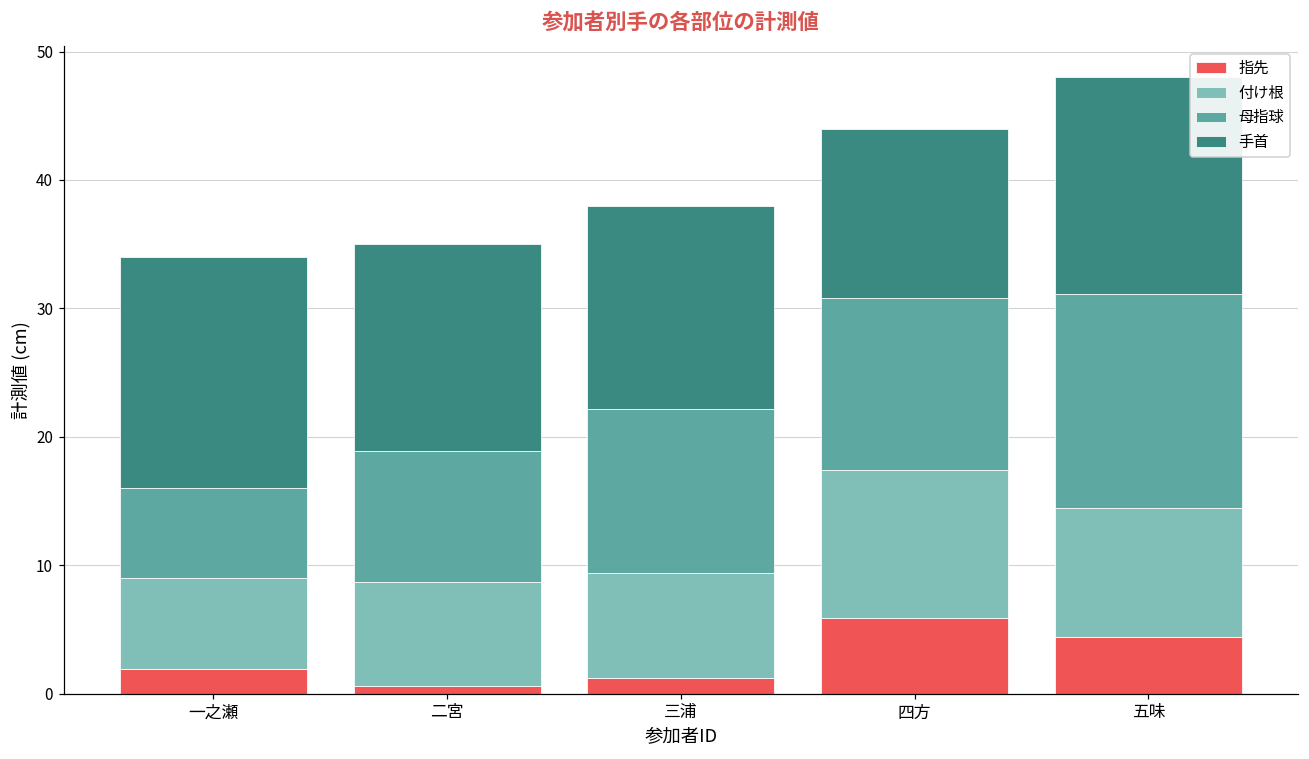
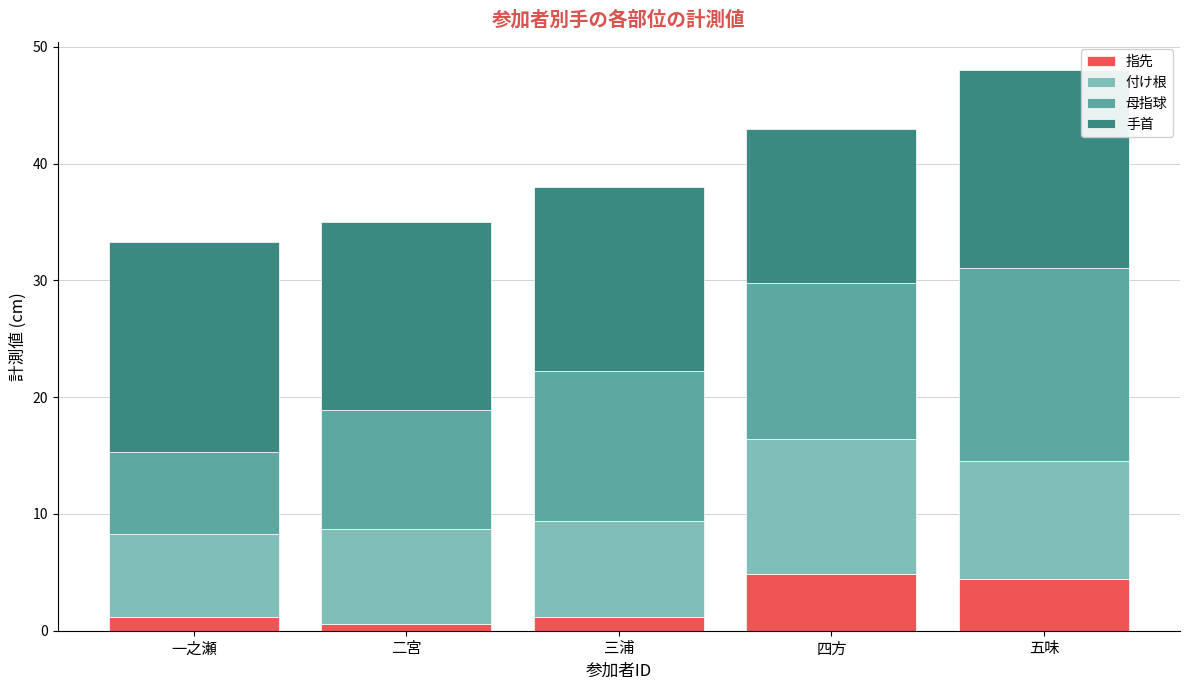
指先, 一之瀬: 1.9 -> 1.2
指先, 四方: 5.9 -> 4.9
